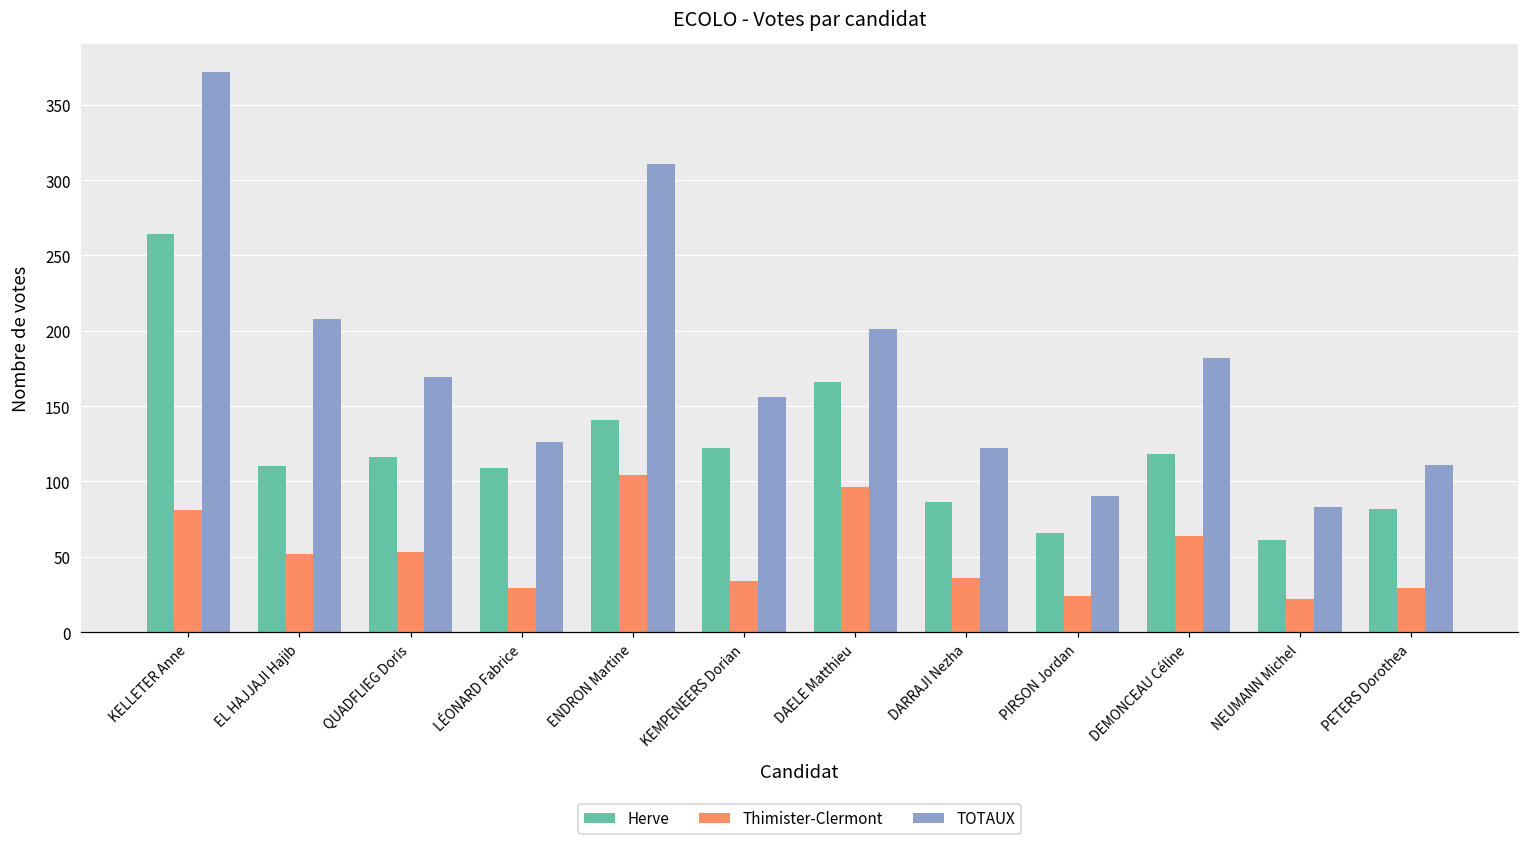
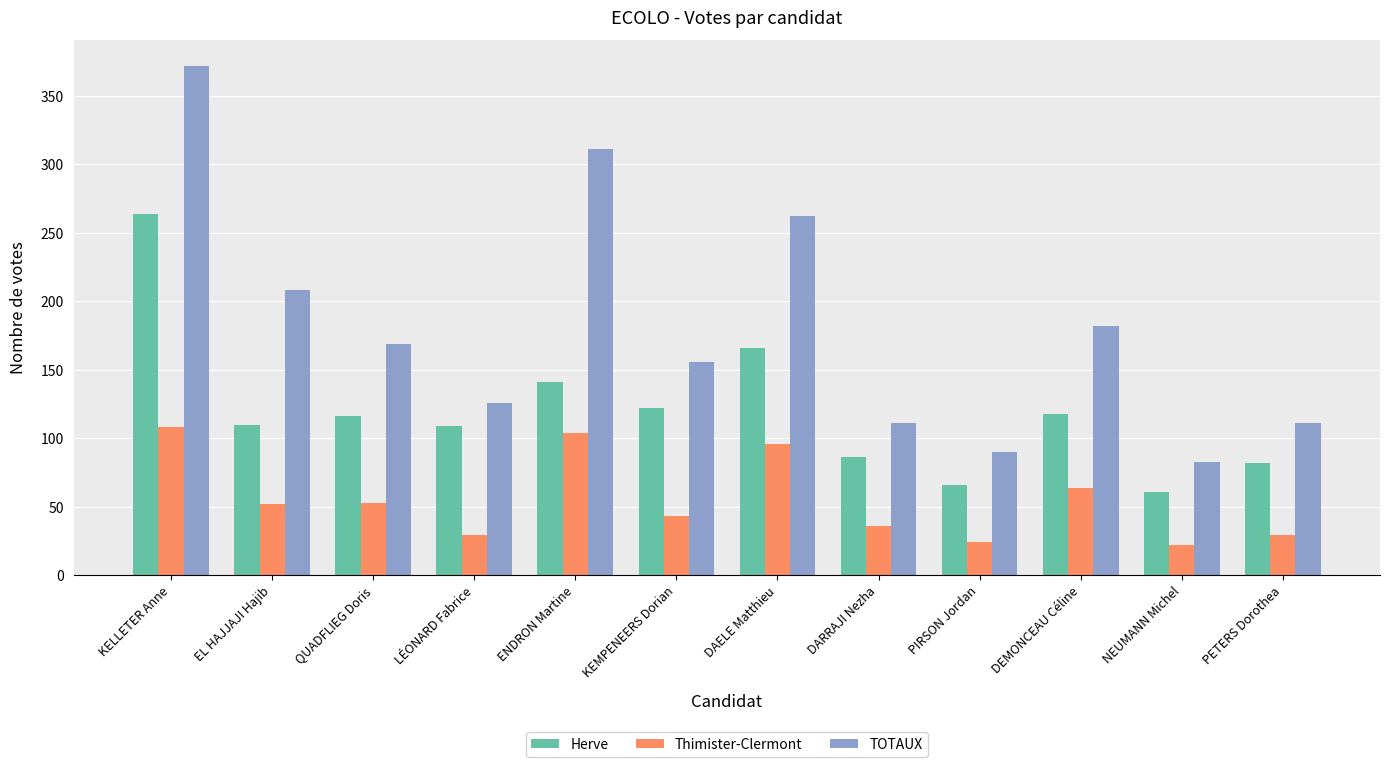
Thimister-Clermont, KELLETER Anne: 81 -> 108
Thimister-Clermont, KEMPENEERS Dorian: 34 -> 43
TOTAUX, DAELE Matthieu: 201 -> 262
TOTAUX, DARRAJI Nezha: 122 -> 111
